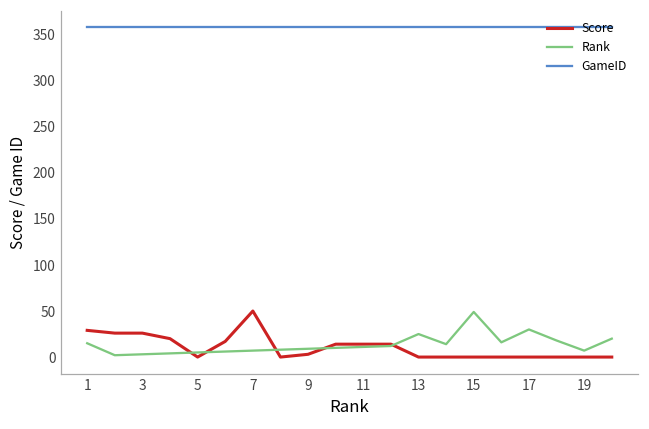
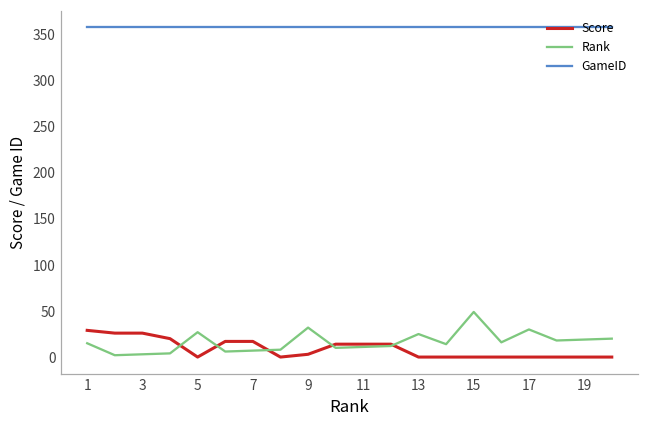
Rank, 5: 10 -> 30
Score, 7: 50 -> 20
Rank, 9: 10 -> 30
Rank, 19: 10 -> 20
